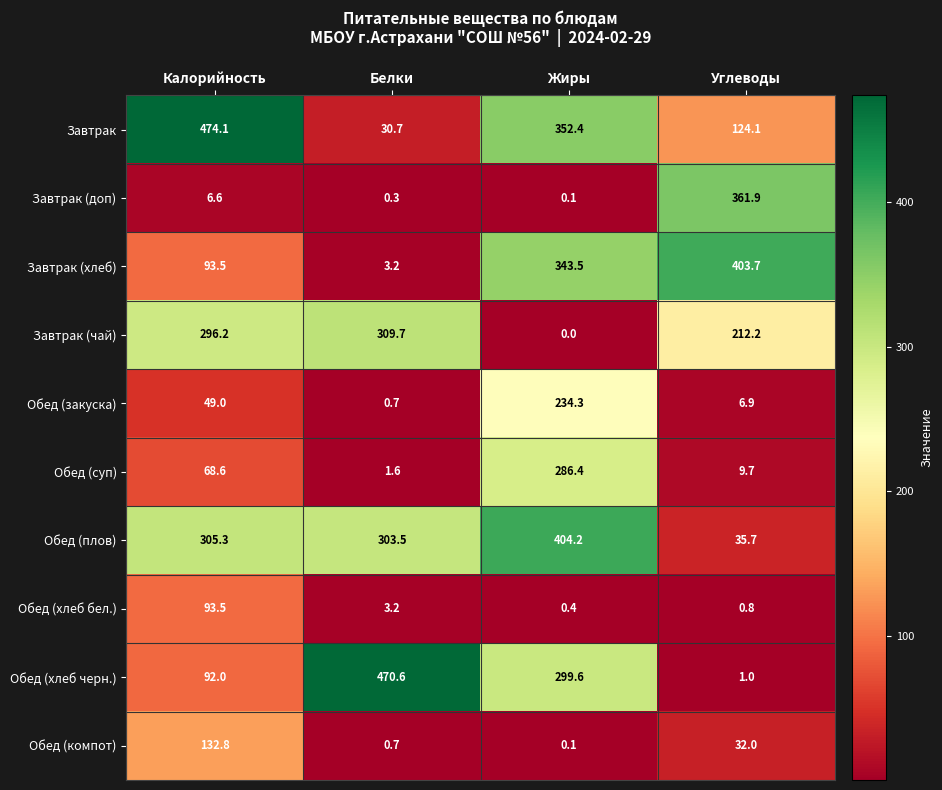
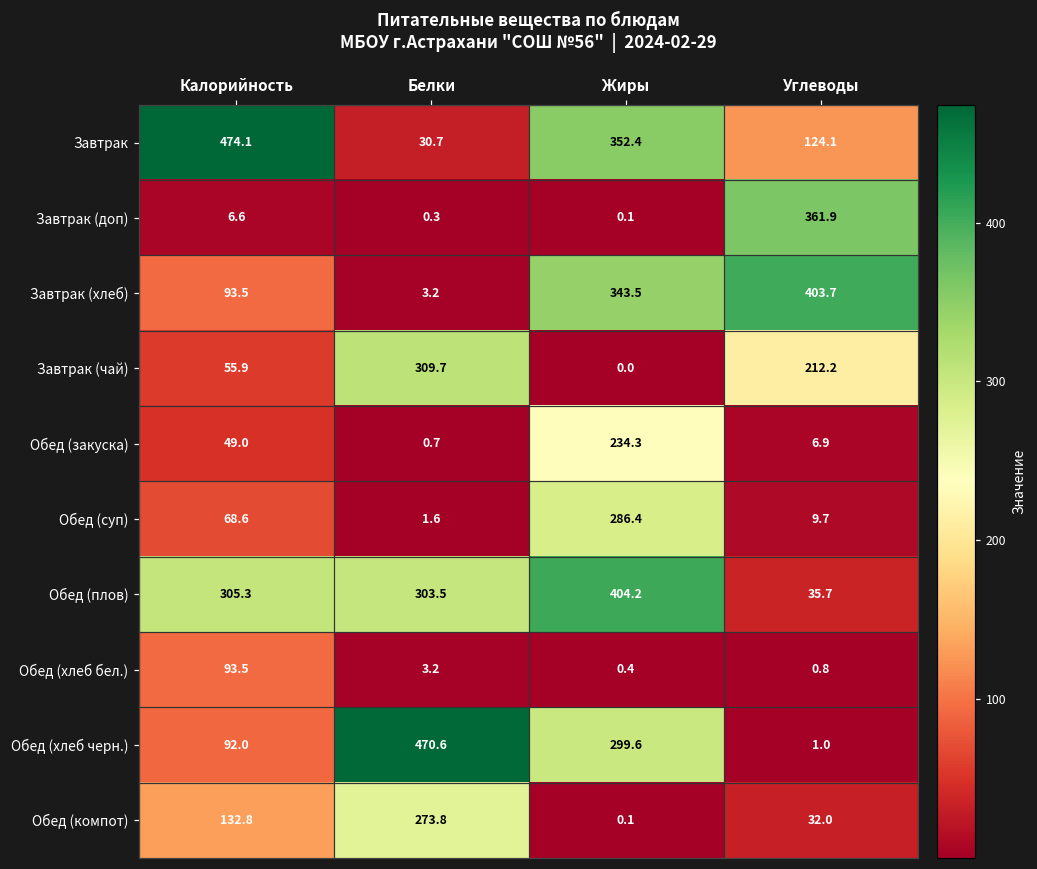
Завтрак (чай), Калорийность: 296.2 -> 55.9
Обед (компот), Белки: 0.7 -> 273.8
